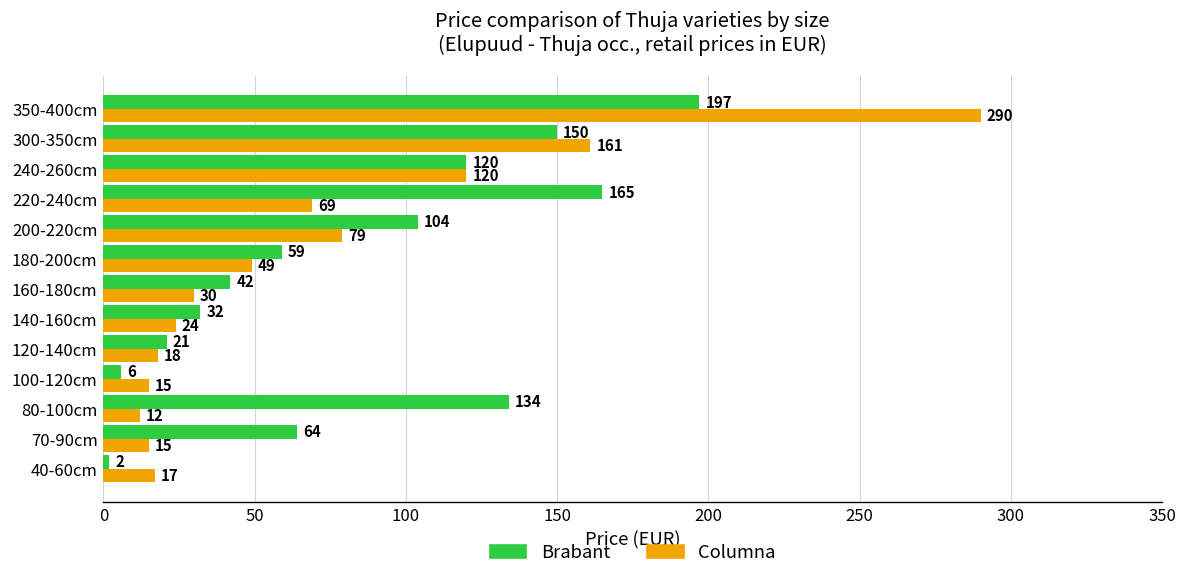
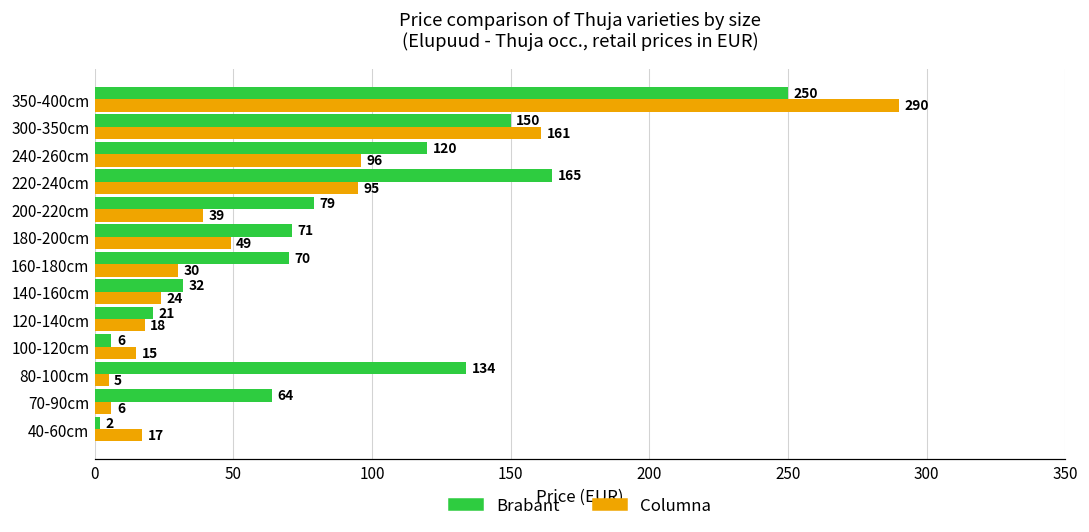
Brabant, 350-400cm: 197 -> 250
Columna, 240-260cm: 120 -> 96
Columna, 220-240cm: 69 -> 95
Brabant, 200-220cm: 104 -> 79
Columna, 200-220cm: 79 -> 39
Brabant, 180-200cm: 59 -> 71
Brabant, 160-180cm: 42 -> 70
Columna, 80-100cm: 12 -> 5
Columna, 70-90cm: 15 -> 6
